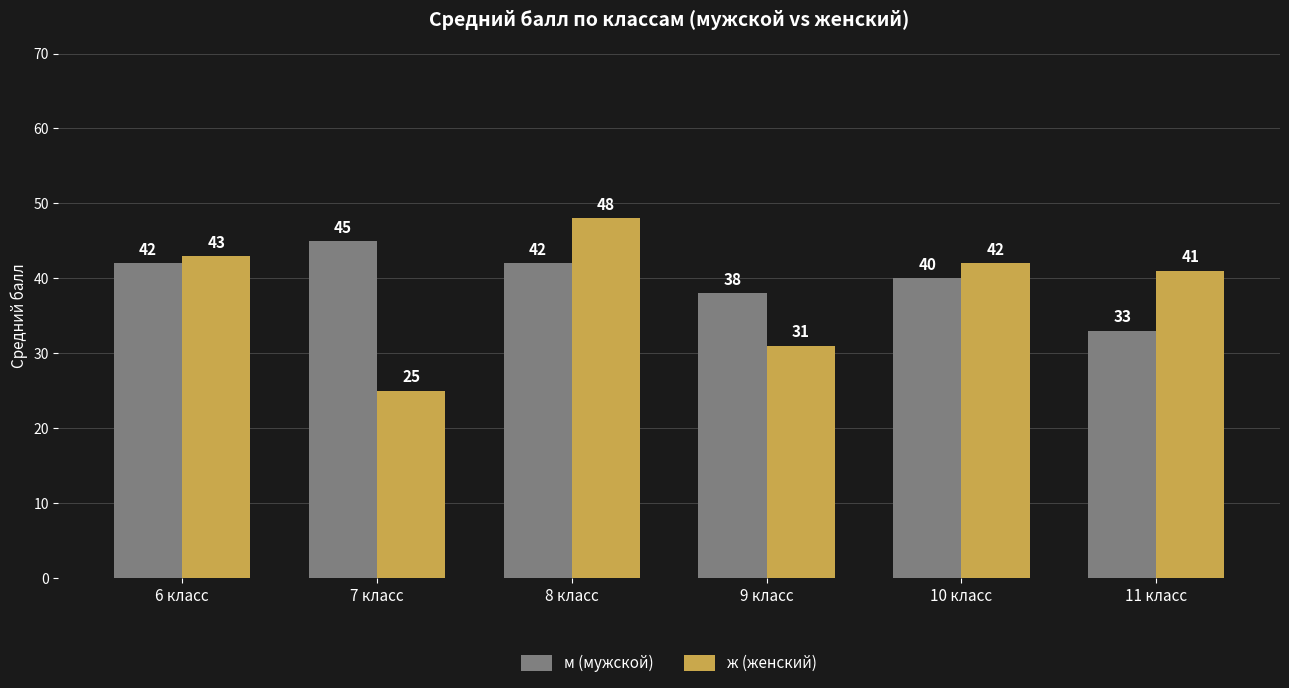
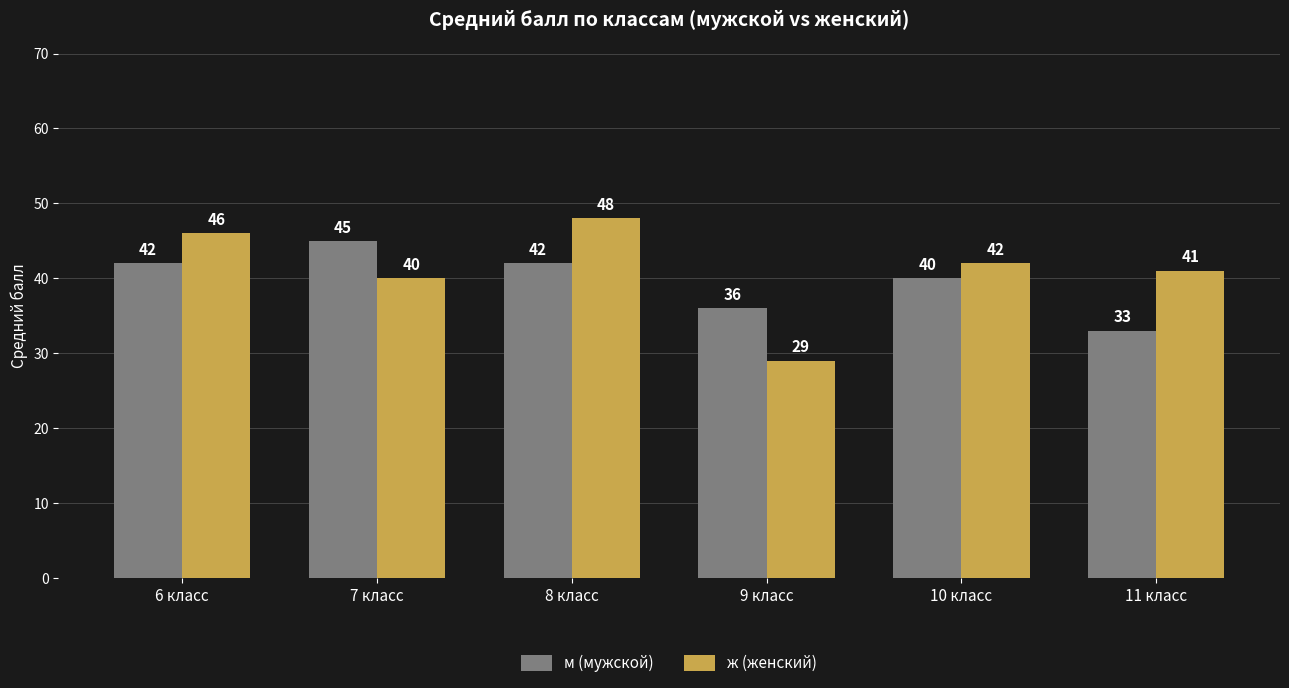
ж (женский), 6 класс: 43 -> 46
ж (женский), 7 класс: 25 -> 40
м (мужской), 9 класс: 38 -> 36
ж (женский), 9 класс: 31 -> 29
